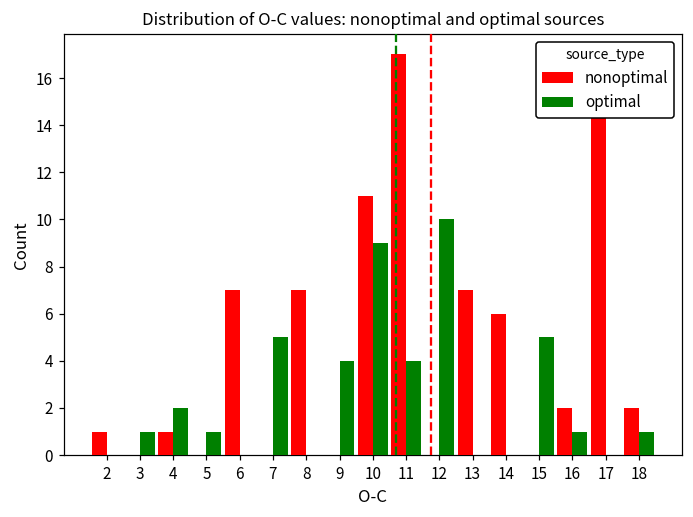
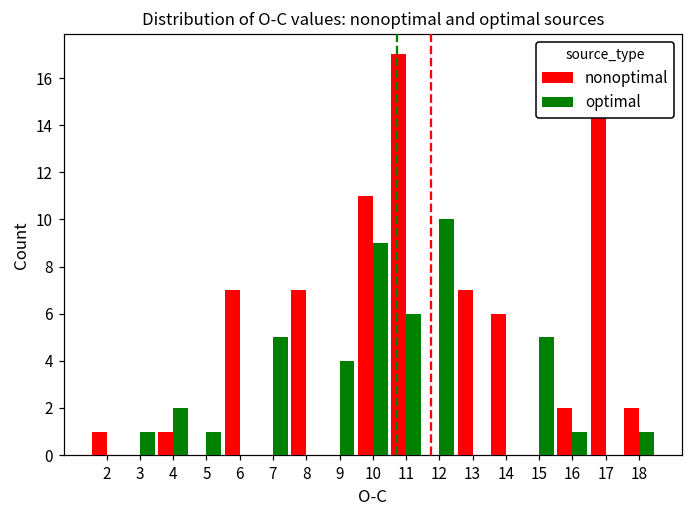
optimal, 11: 4 -> 6
